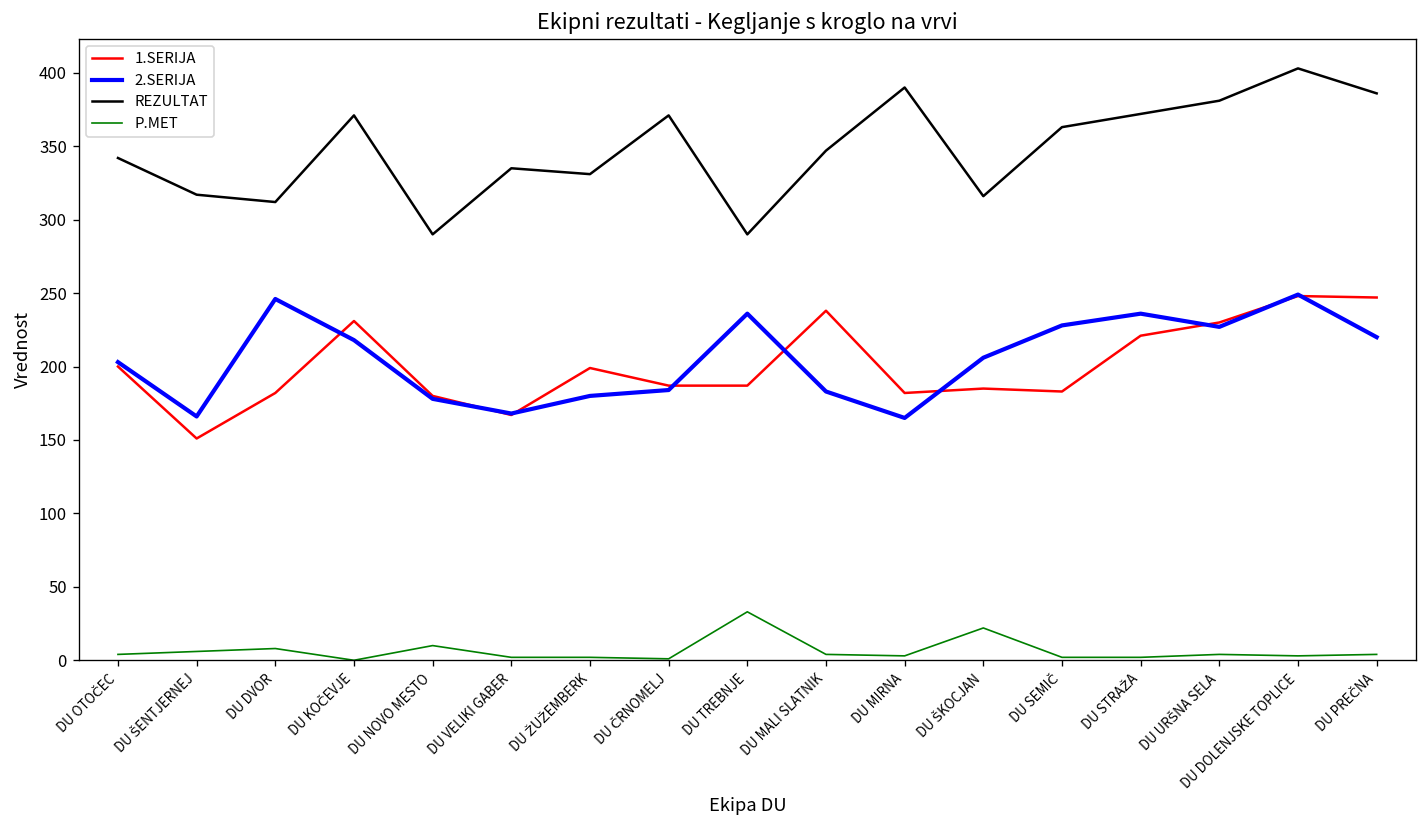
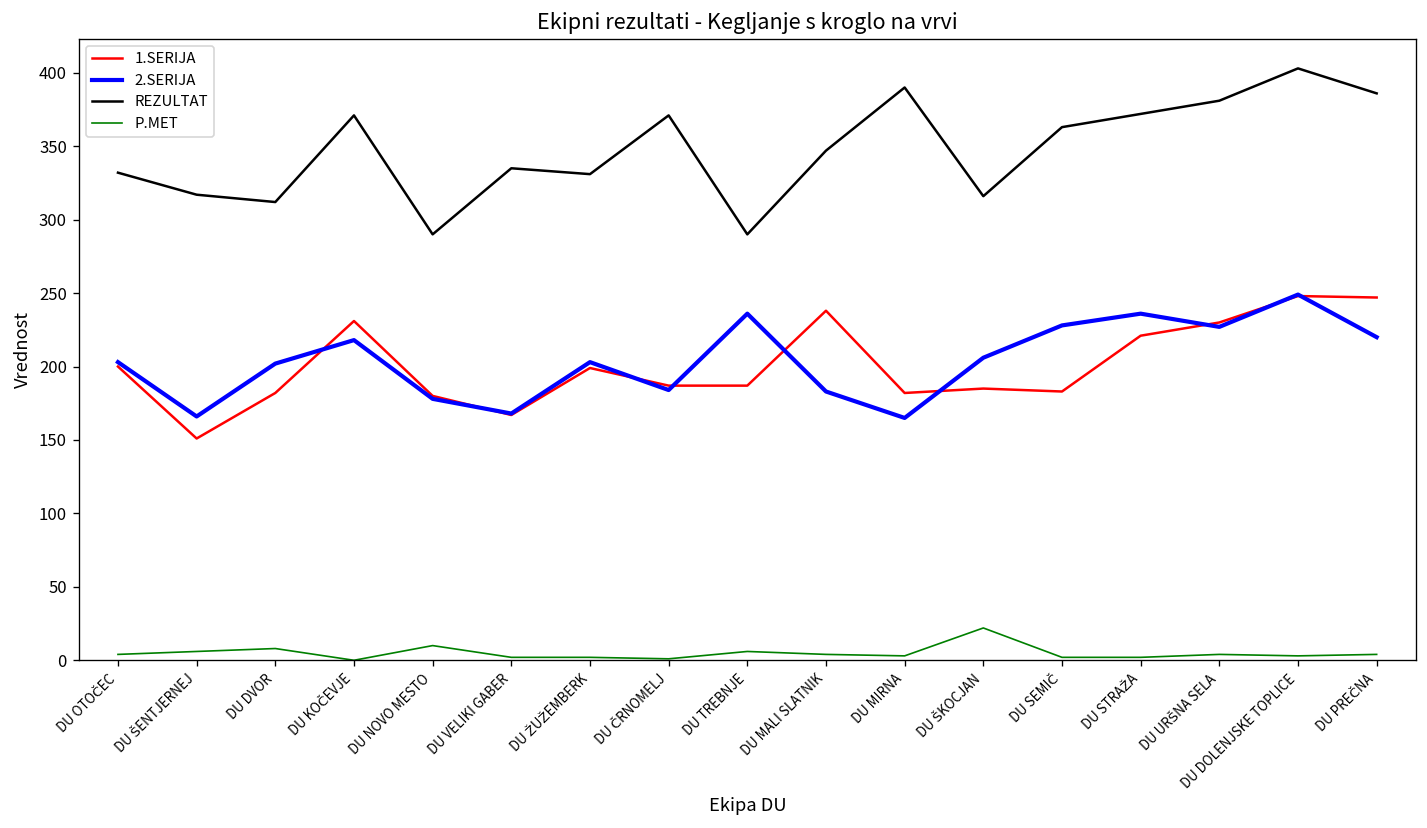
REZULTAT, DU OTOČEC: 342 -> 332
2.SERIJA, DU DVOR: 246 -> 202
2.SERIJA, DU ŽUŽEMBERK: 180 -> 203
P.MET, DU TREBNJE: 33 -> 6
